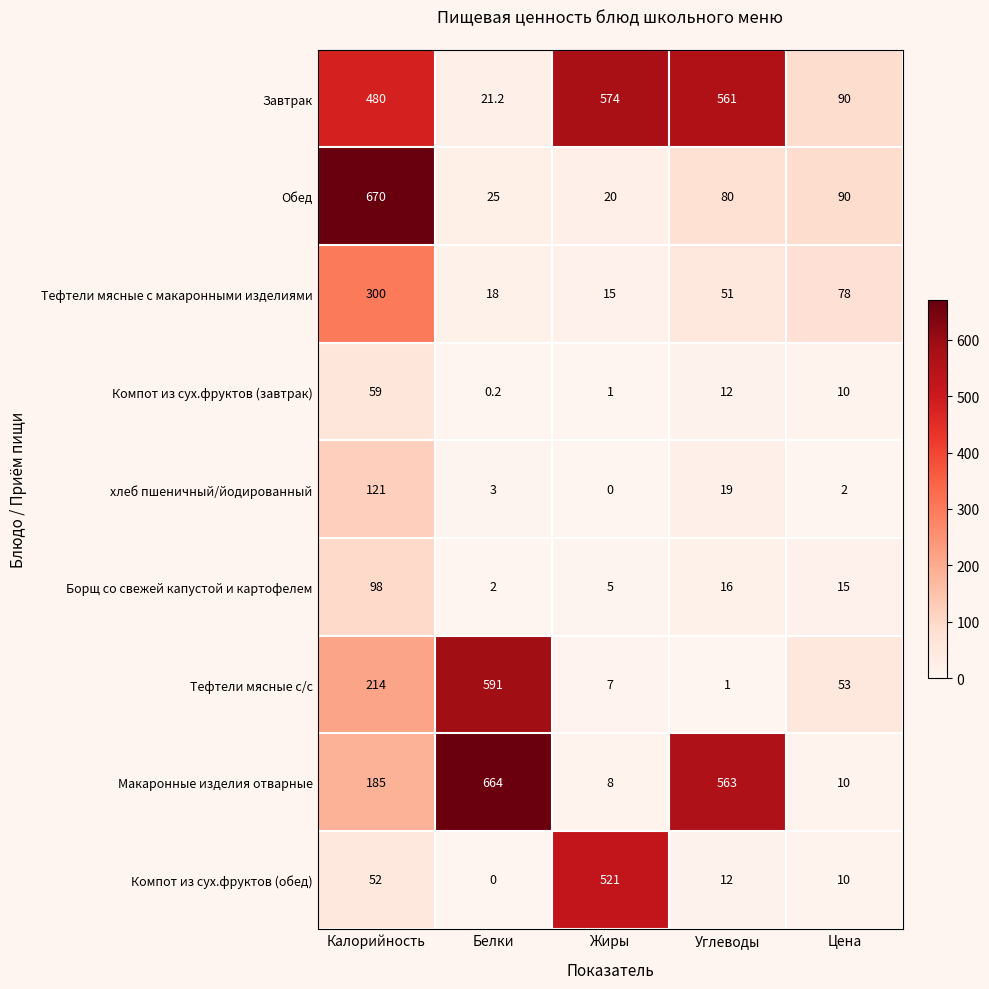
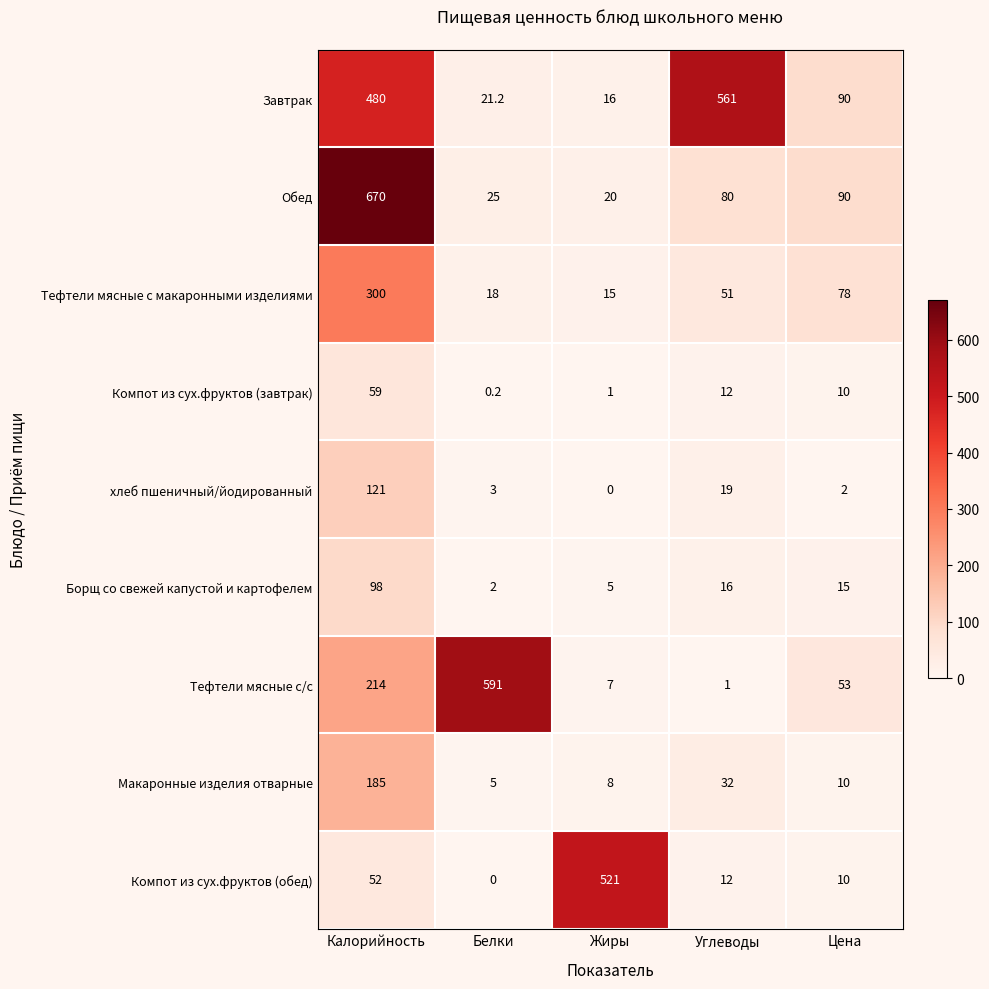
Завтрак, Жиры: 574 -> 16
Макаронные изделия отварные, Белки: 664 -> 5
Макаронные изделия отварные, Углеводы: 563 -> 32
